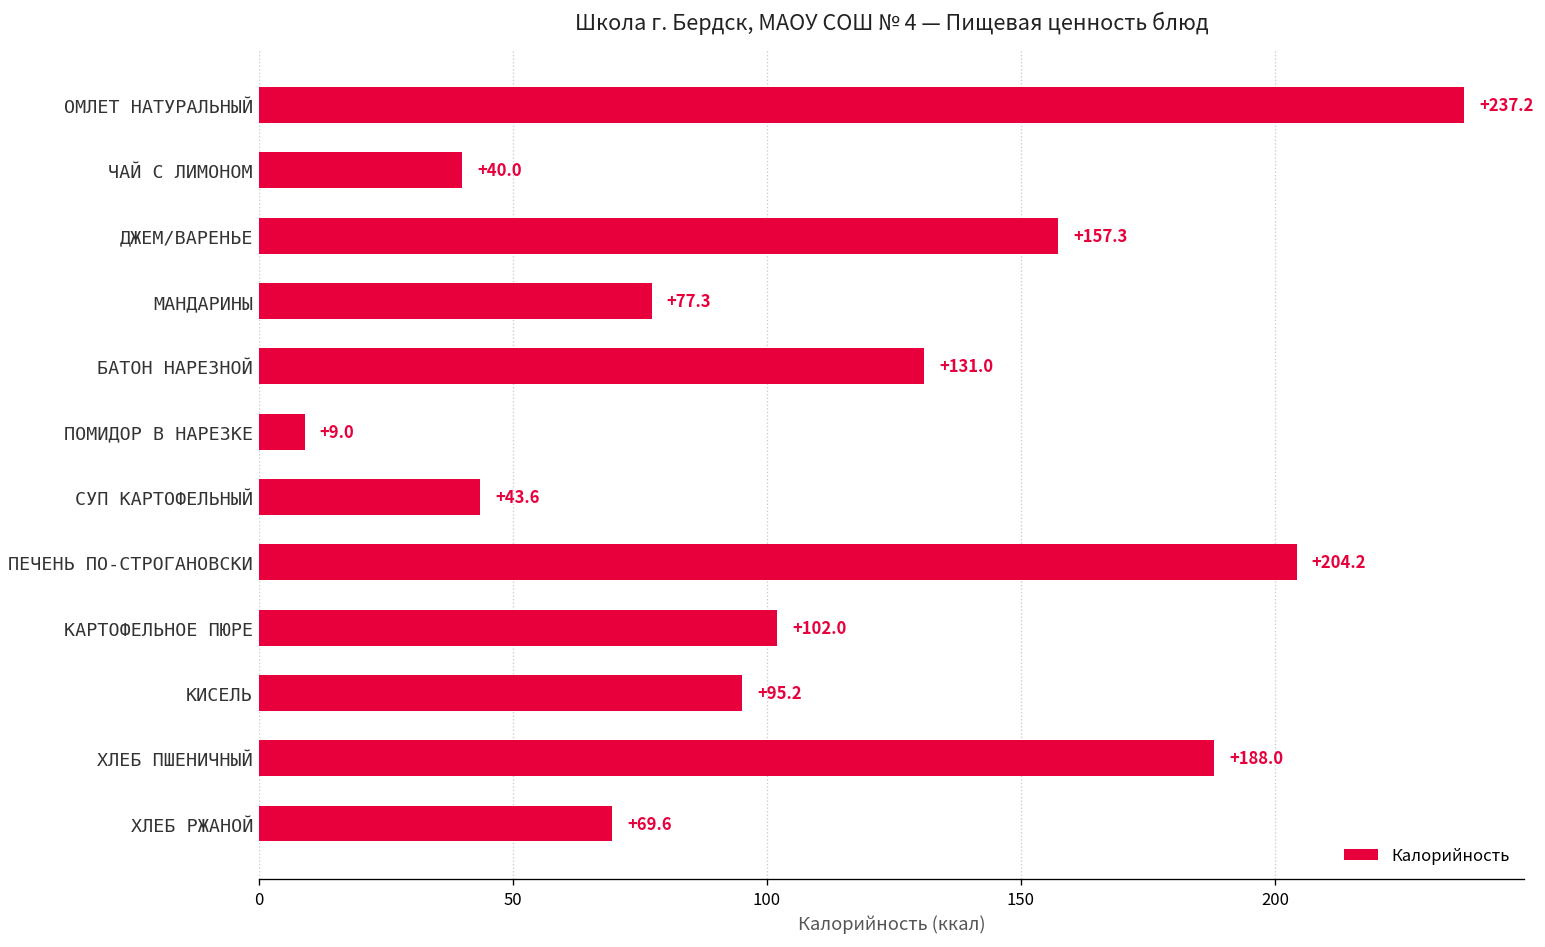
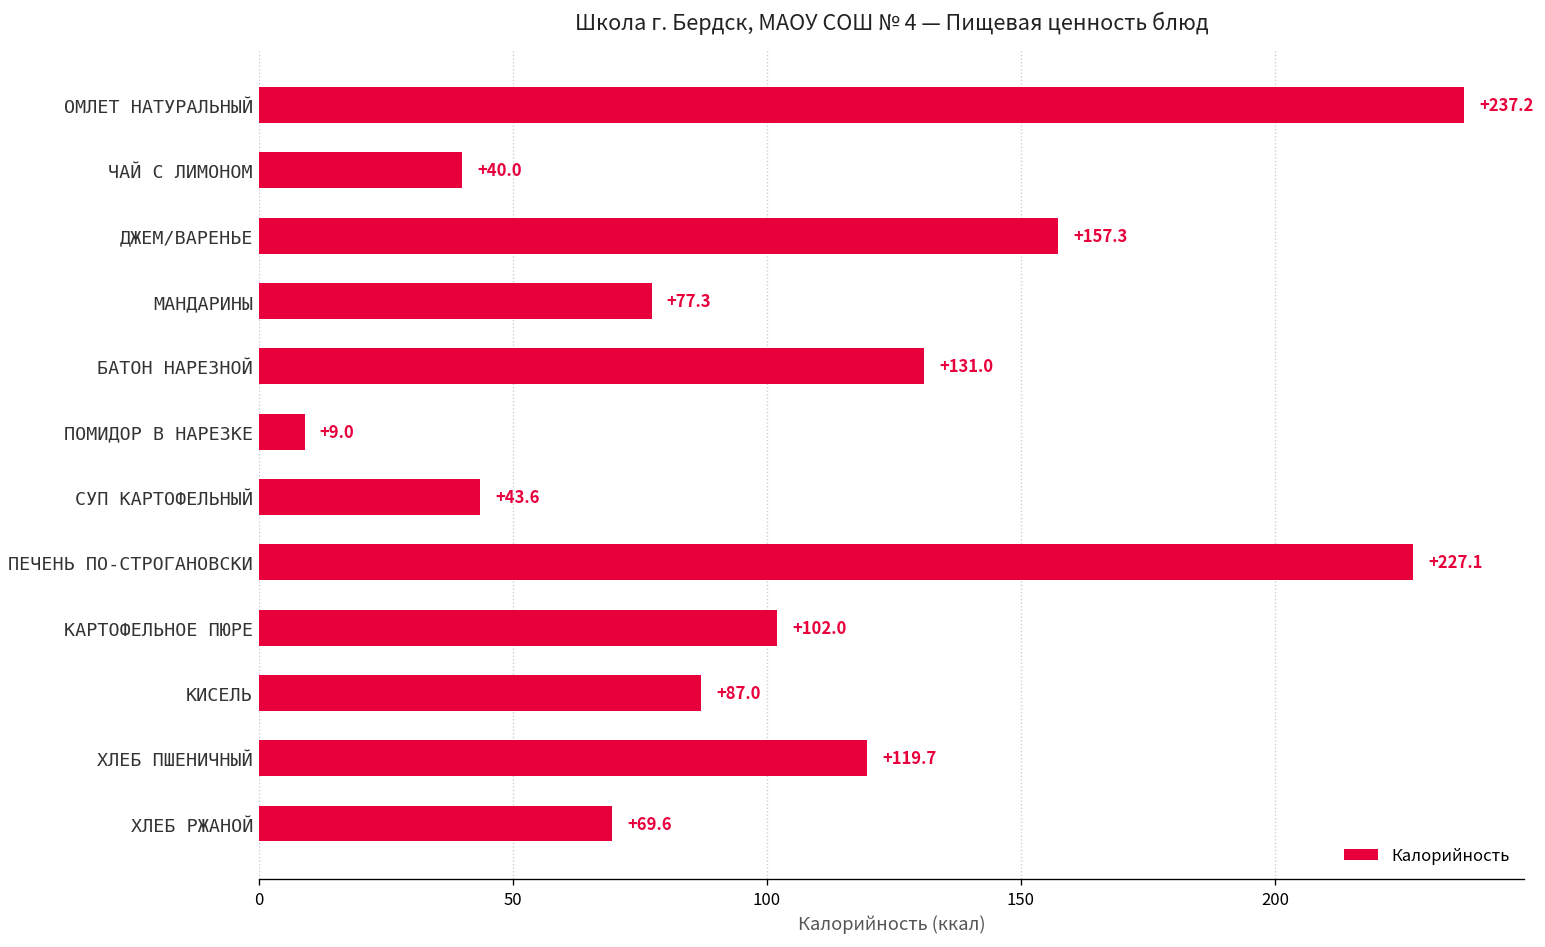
ПЕЧЕНЬ ПО-СТРОГАНОВСКИ: +204.2 -> +227.1
КИСЕЛЬ: +95.2 -> +87.0
ХЛЕБ ПШЕНИЧНЫЙ: +188.0 -> +119.7
